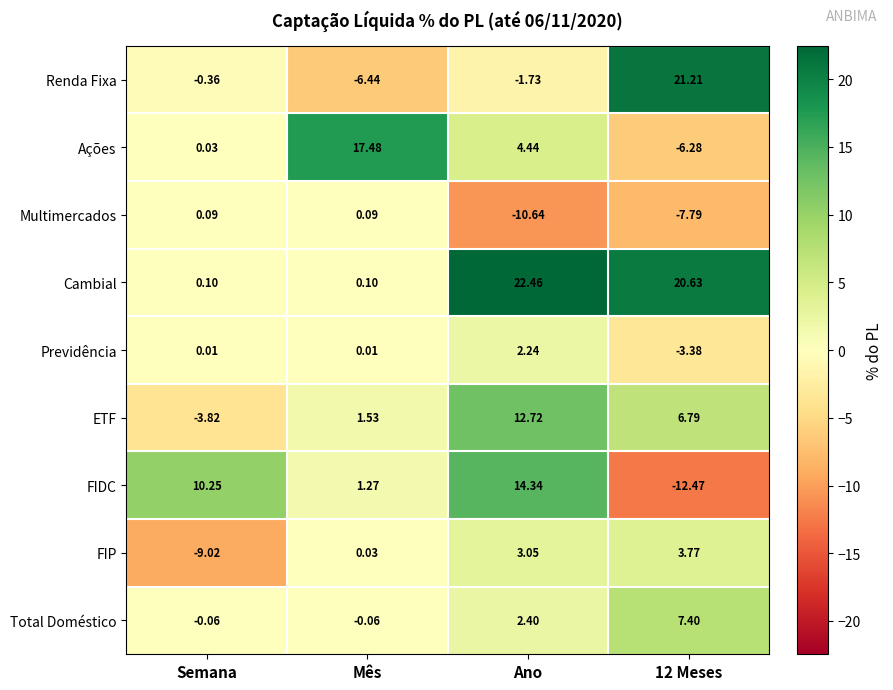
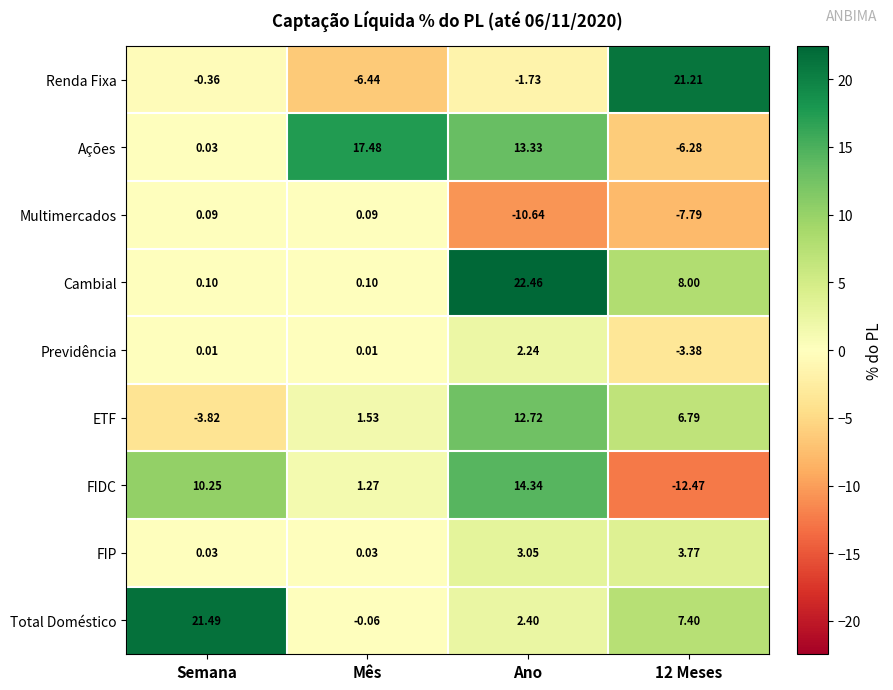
Ações, Ano: 4.44 -> 13.33
Cambial, 12 Meses: 20.63 -> 8.00
FIP, Semana: -9.02 -> 0.03
Total Doméstico, Semana: -0.06 -> 21.49
